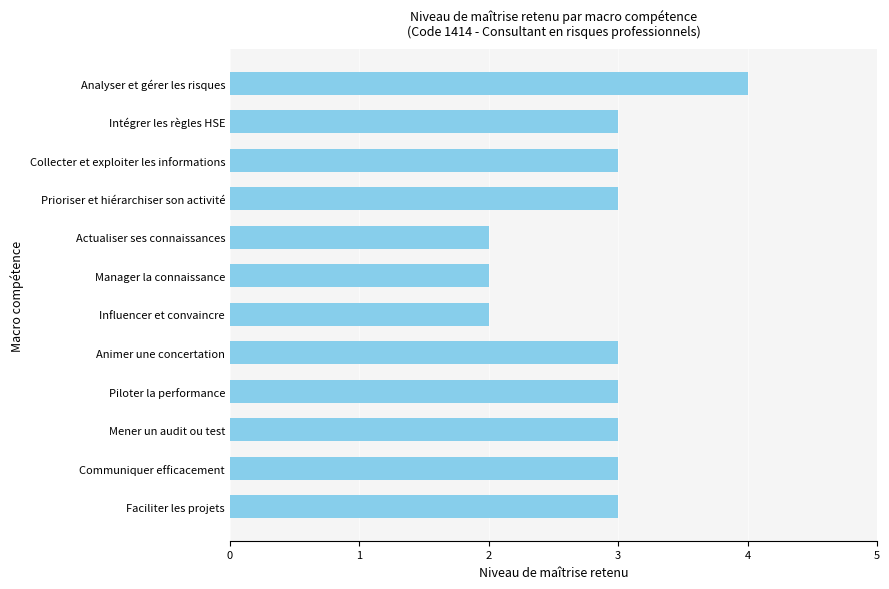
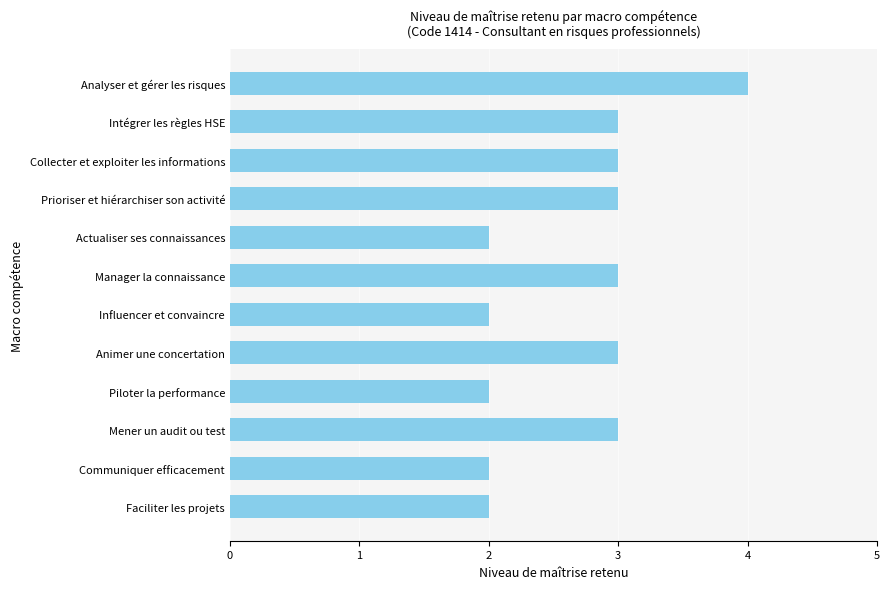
Manager la connaissance: 2 -> 3
Piloter la performance: 3 -> 2
Communiquer efficacement: 3 -> 2
Faciliter les projets: 3 -> 2
